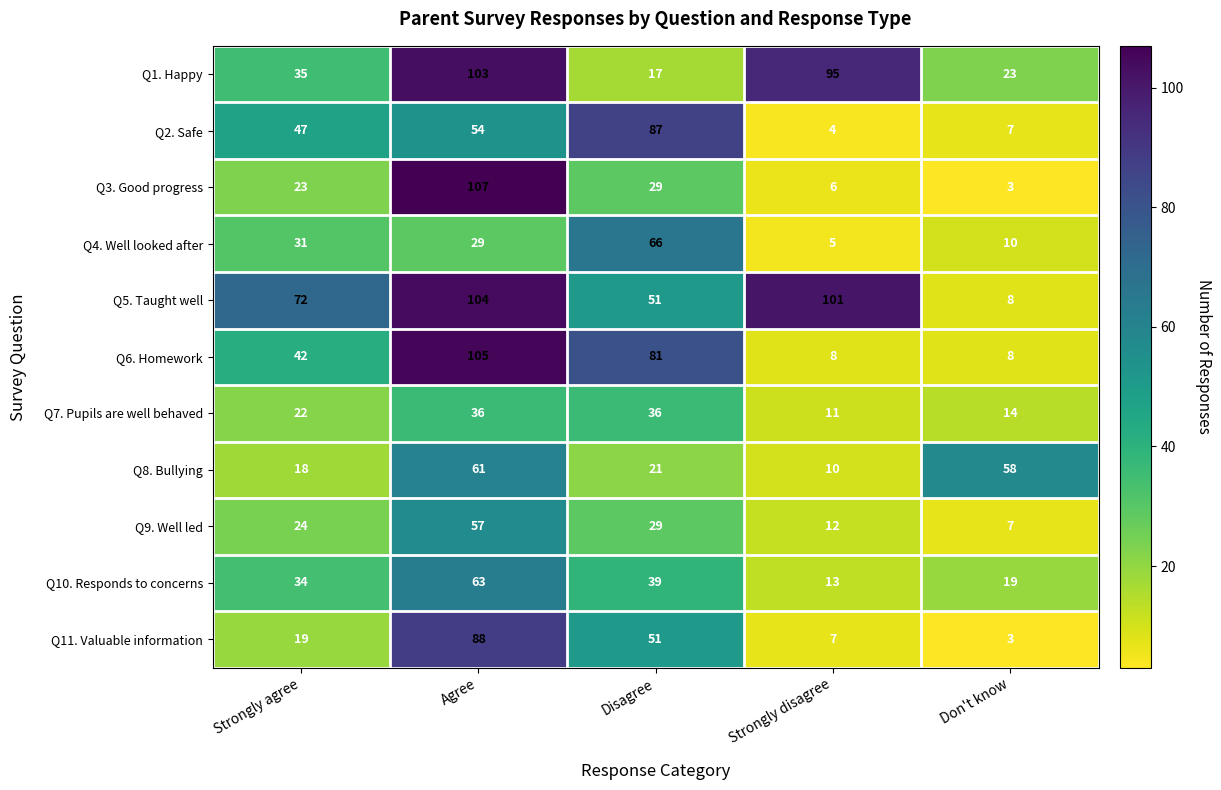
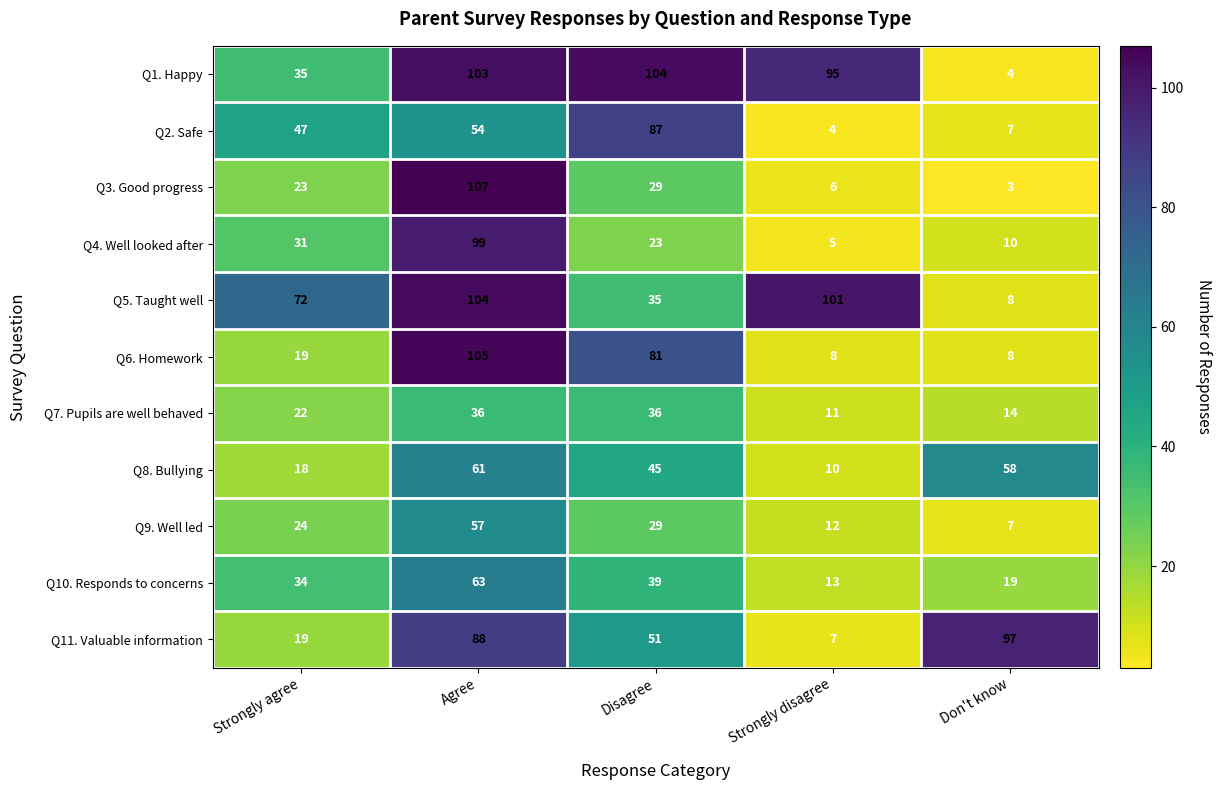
Q1. Happy, Disagree: 17 -> 104
Q1. Happy, Don't know: 23 -> 4
Q4. Well looked after, Agree: 29 -> 99
Q4. Well looked after, Disagree: 66 -> 23
Q5. Taught well, Disagree: 51 -> 35
Q6. Homework, Strongly agree: 42 -> 19
Q8. Bullying, Disagree: 21 -> 45
Q11. Valuable information, Don't know: 3 -> 97
